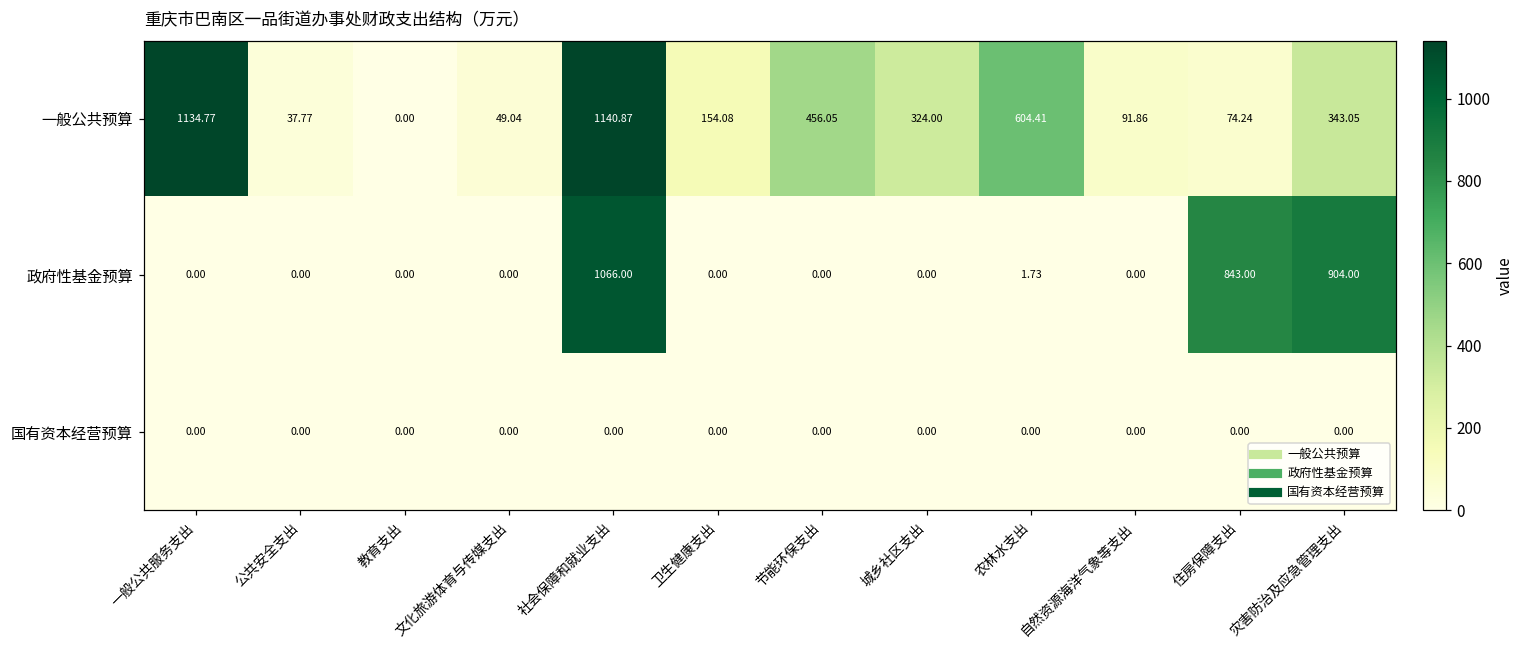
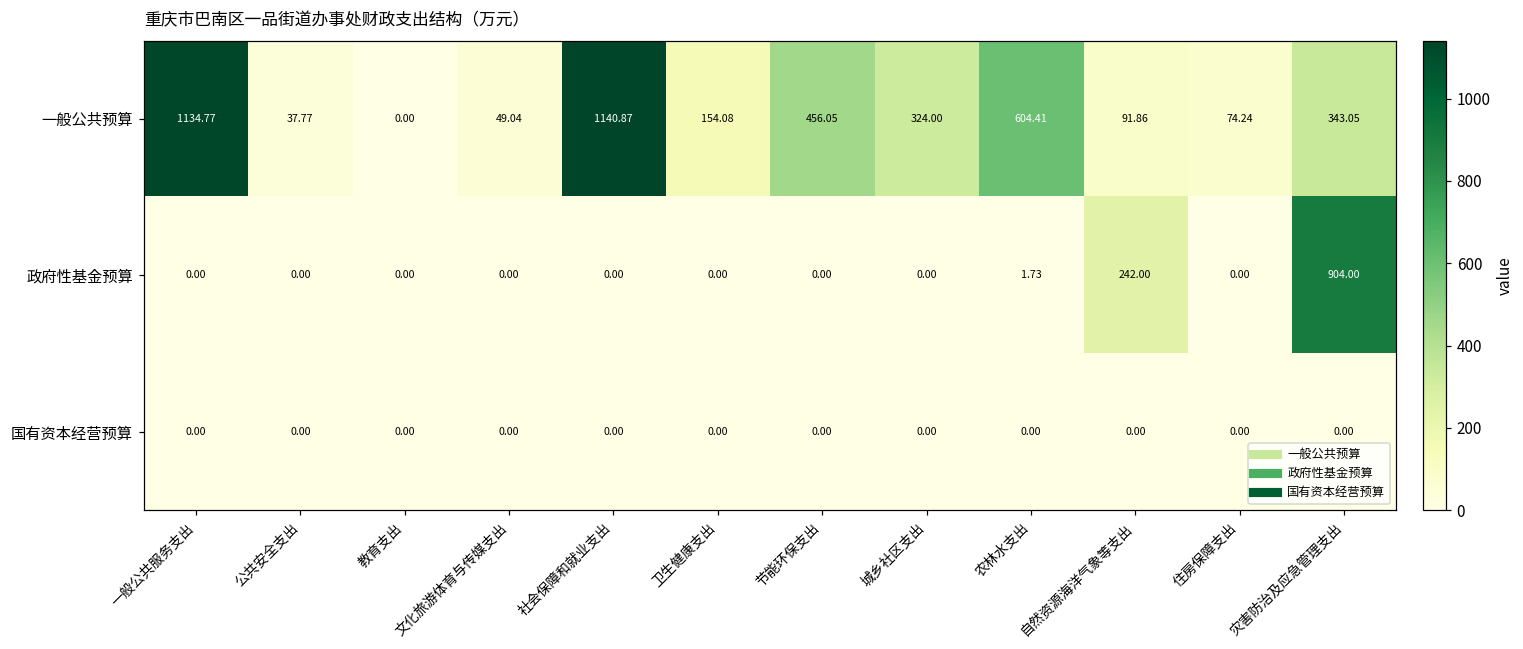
政府性基金预算, 社会保障和就业支出: 1066.00 -> 0.00
政府性基金预算, 自然资源海洋气象等支出: 0.00 -> 242.00
政府性基金预算, 住房保障支出: 843.00 -> 0.00
